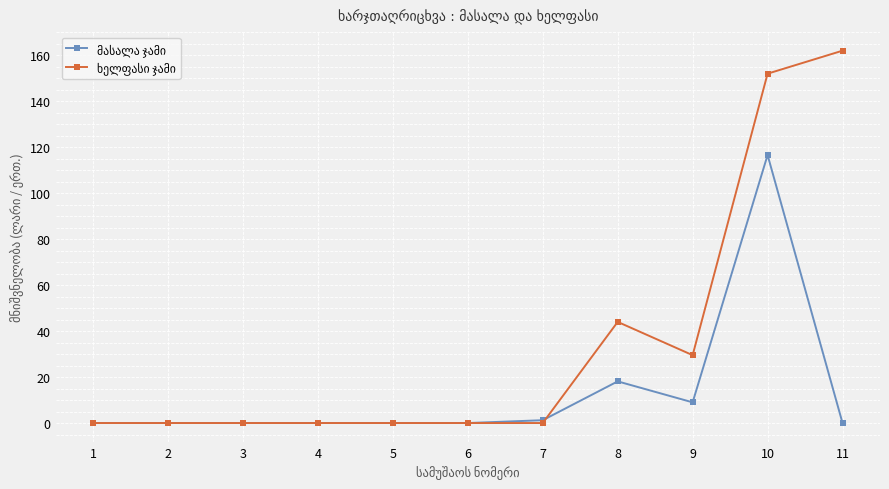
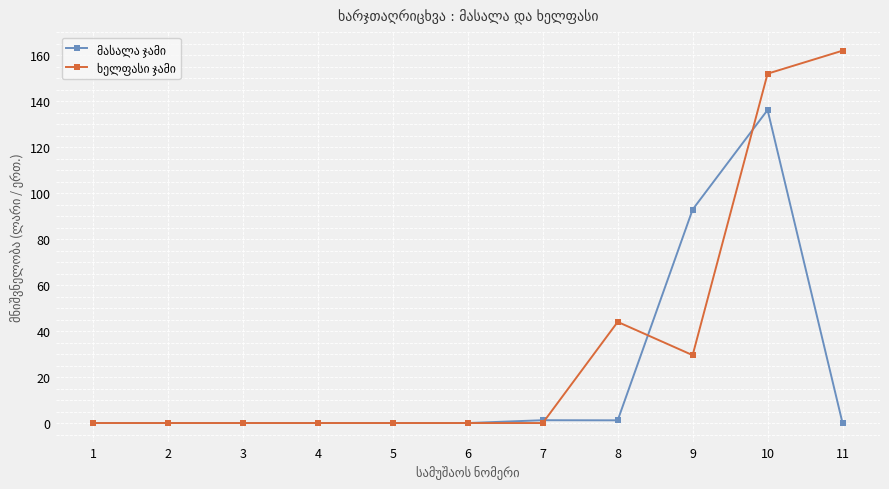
მასალა ჯამი, 8: 18 -> 1
მასალა ჯამი, 9: 9 -> 93
მასალა ჯამი, 10: 117 -> 136
